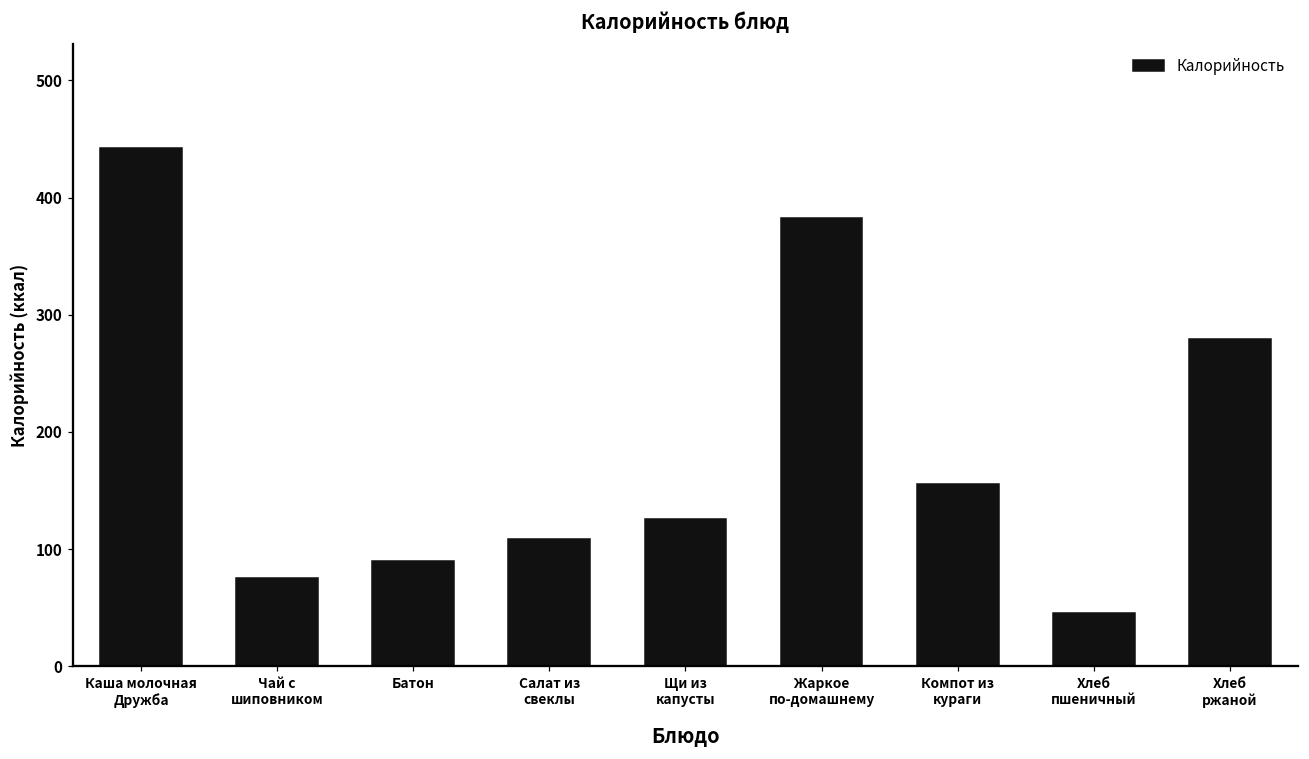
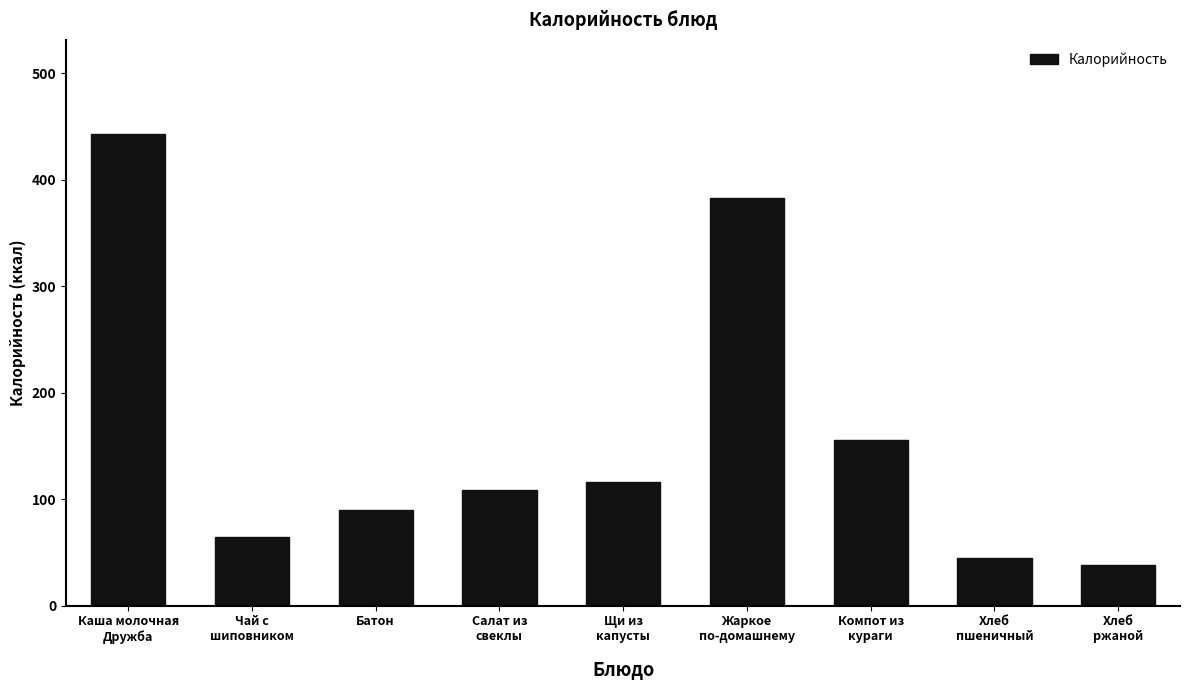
Чай с шиповником: 75 -> 65
Щи из капусты: 125 -> 116
Хлеб ржаной: 280 -> 38
